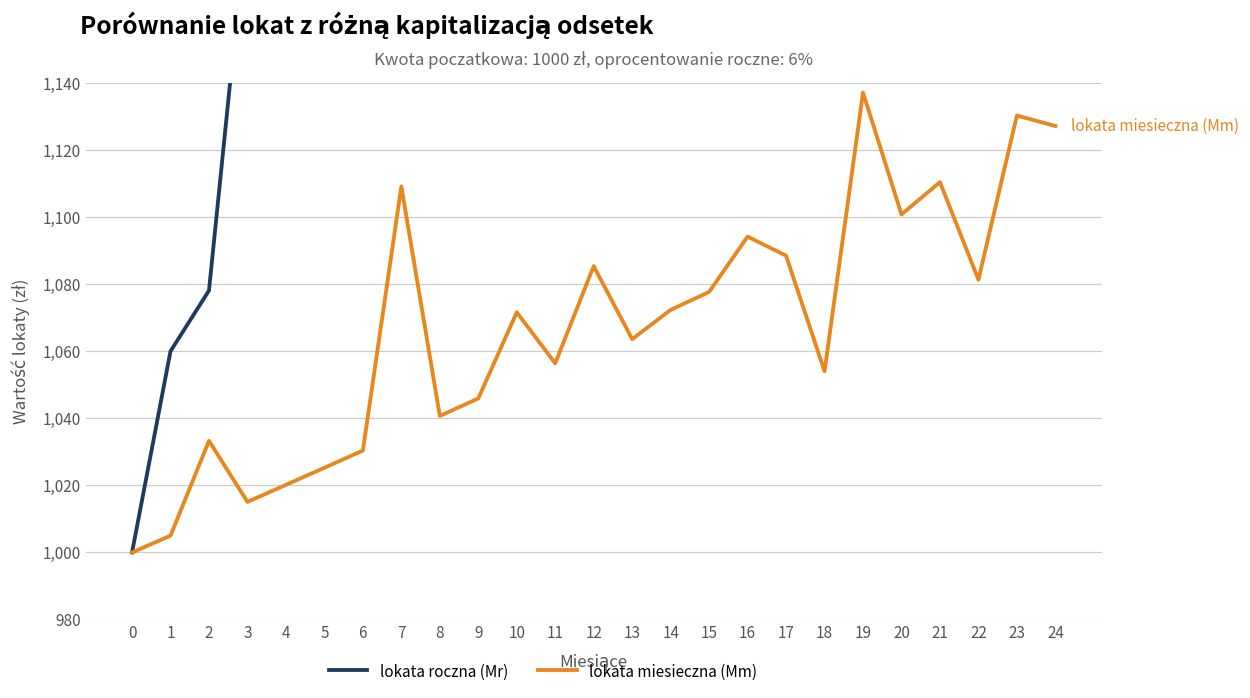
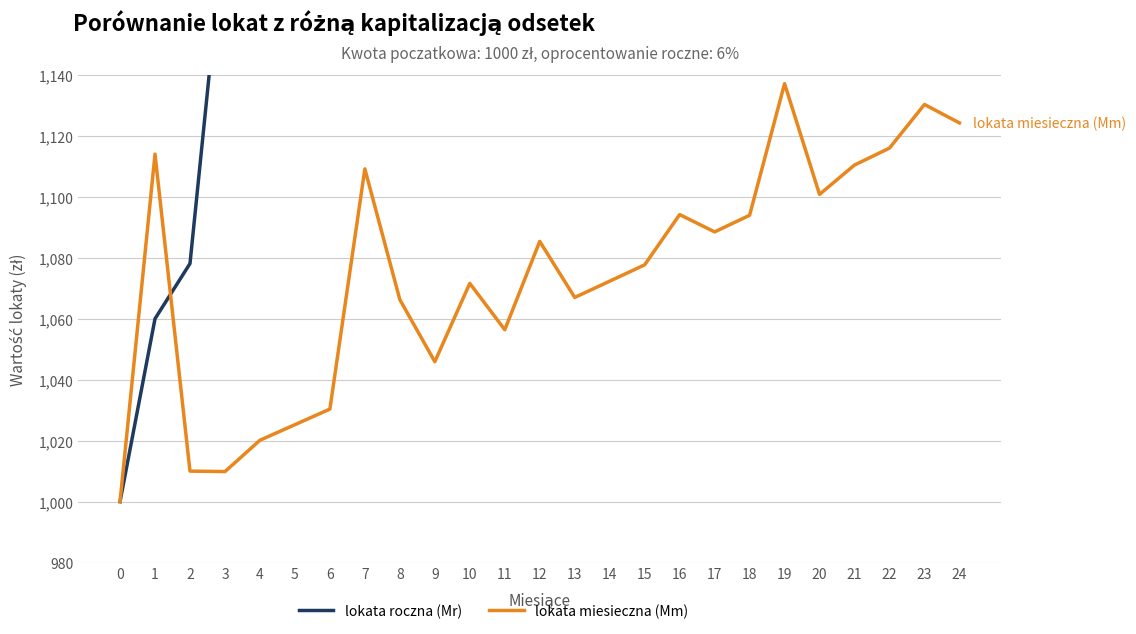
lokata miesieczna (Mm), 1: 1,005 -> 1,114
lokata miesieczna (Mm), 2: 1,033 -> 1,010
lokata miesieczna (Mm), 3: 1,015 -> 1,010
lokata miesieczna (Mm), 8: 1,041 -> 1,066
lokata miesieczna (Mm), 13: 1,064 -> 1,067
lokata miesieczna (Mm), 18: 1,054 -> 1,094
lokata miesieczna (Mm), 22: 1,081 -> 1,116
lokata miesieczna (Mm), 24: 1,127 -> 1,124
